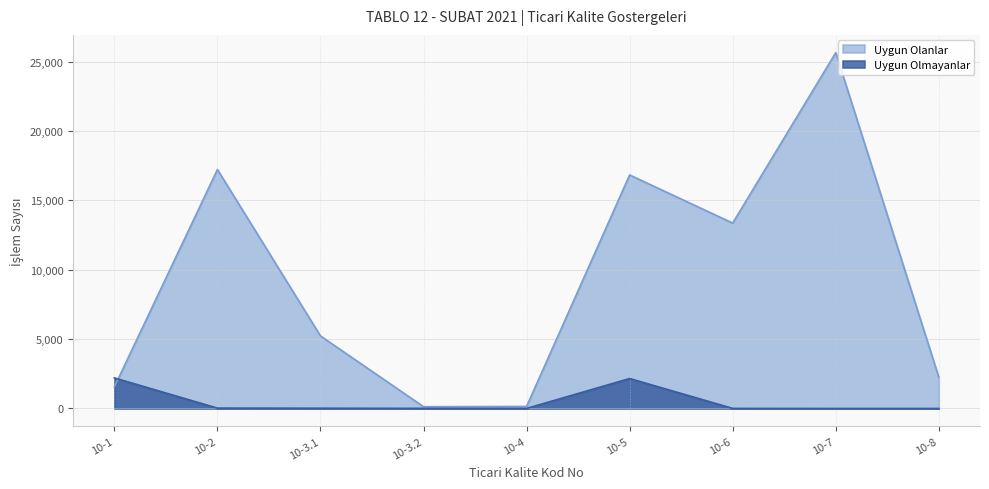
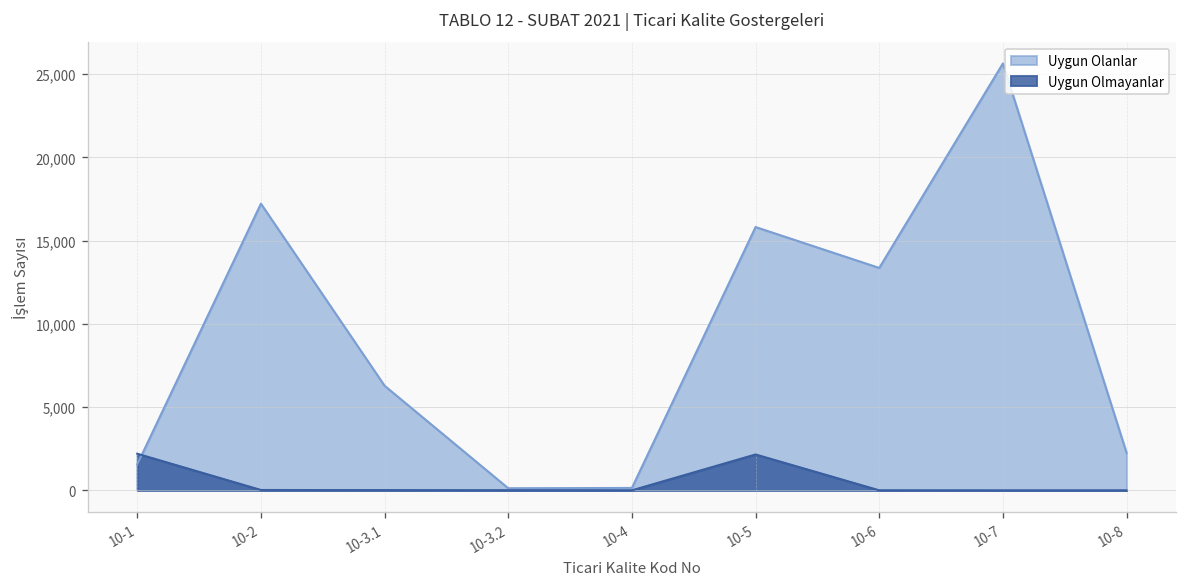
Uygun Olanlar, 10-3.1: 5,200 -> 6,300
Uygun Olanlar, 10-5: 16,800 -> 15,800
